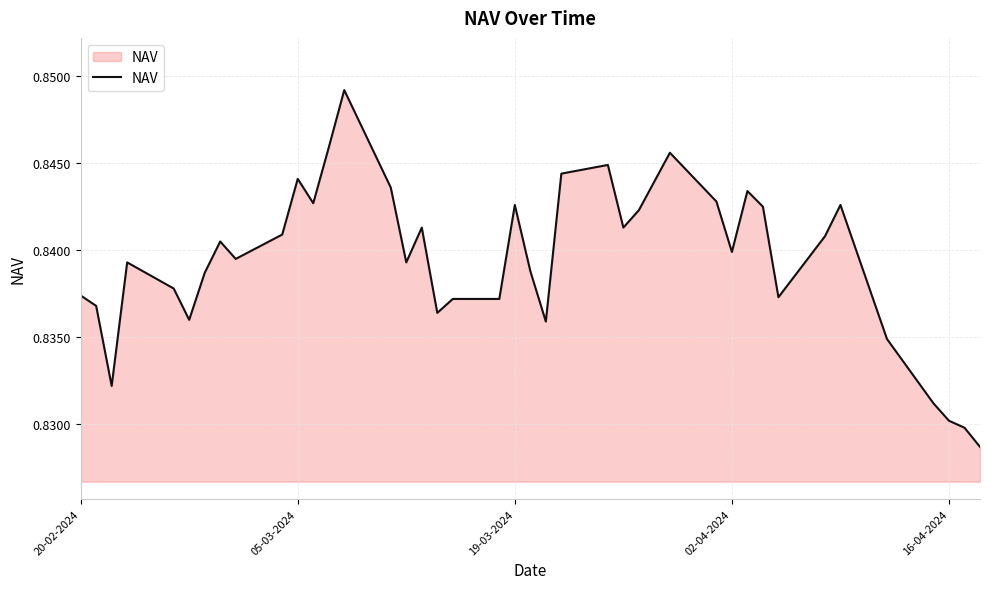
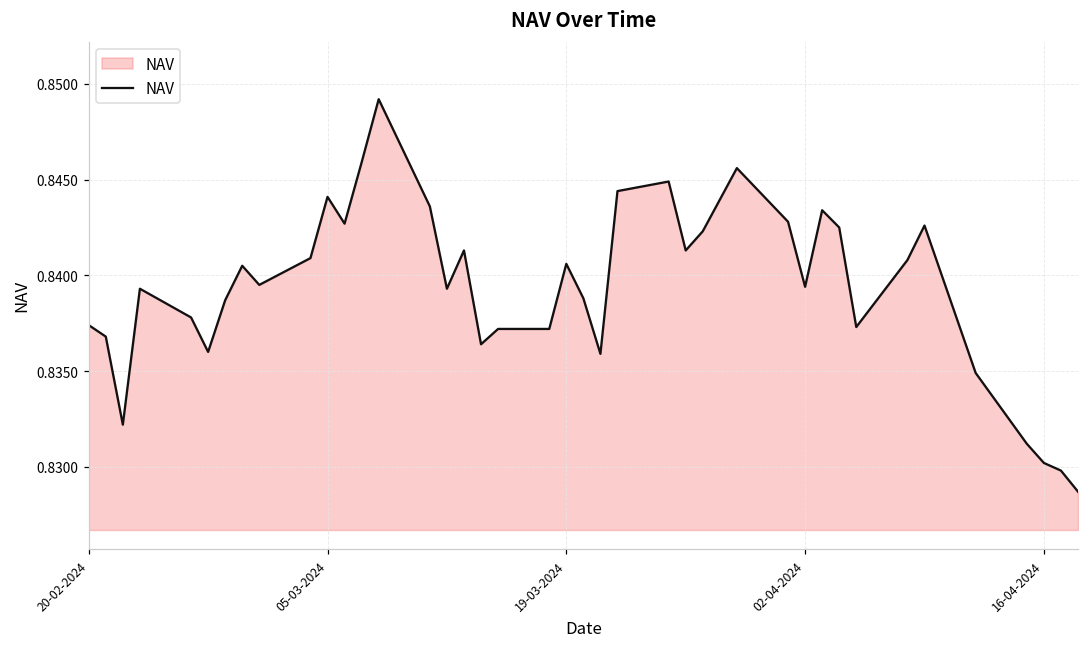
19-03-2024: 0.8426 -> 0.8406
02-04-2024: 0.8399 -> 0.8394
